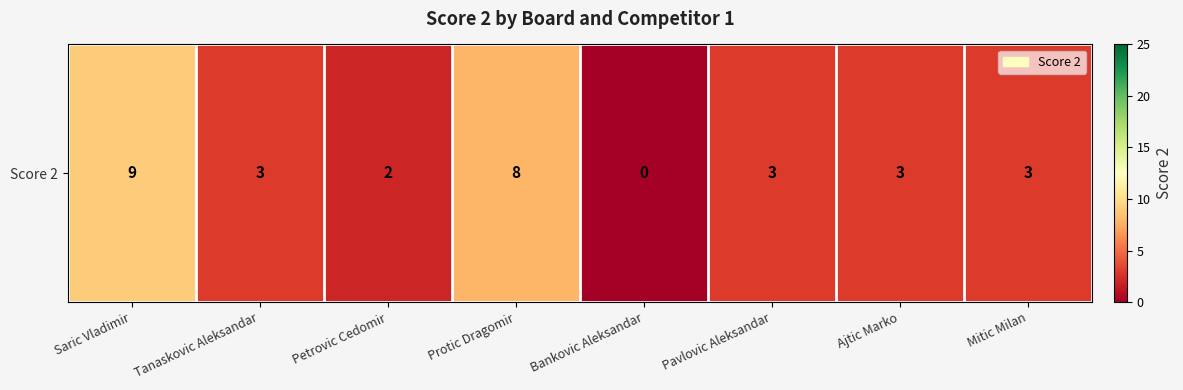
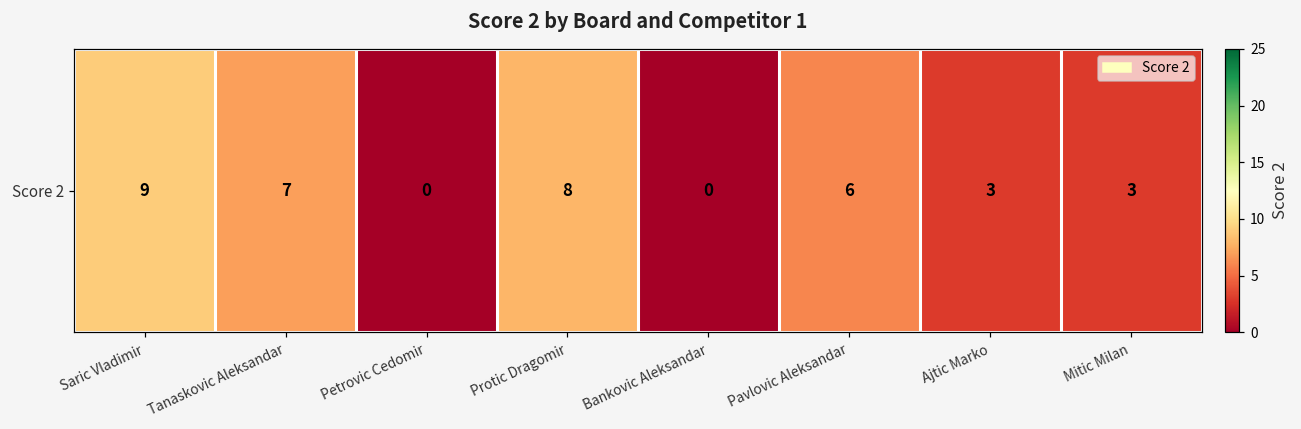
Score 2, Tanaskovic Aleksandar: 3 -> 7
Score 2, Petrovic Cedomir: 2 -> 0
Score 2, Pavlovic Aleksandar: 3 -> 6
